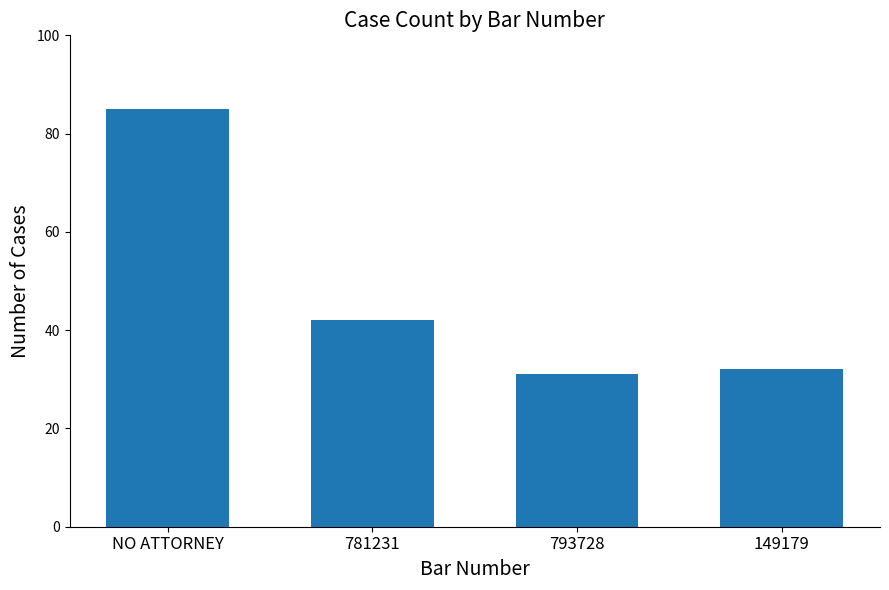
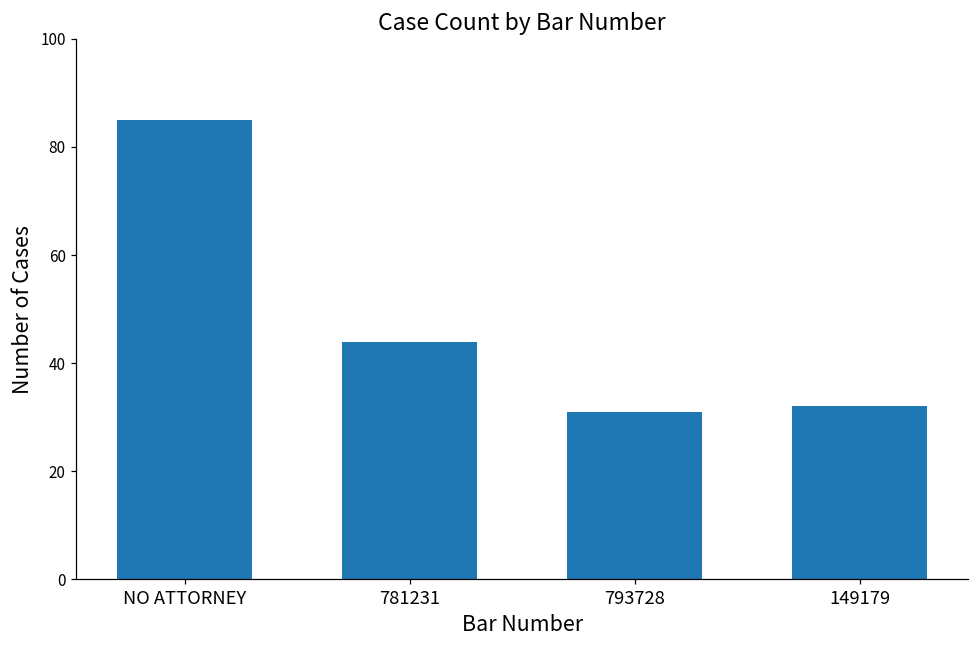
781231: 42 -> 44
